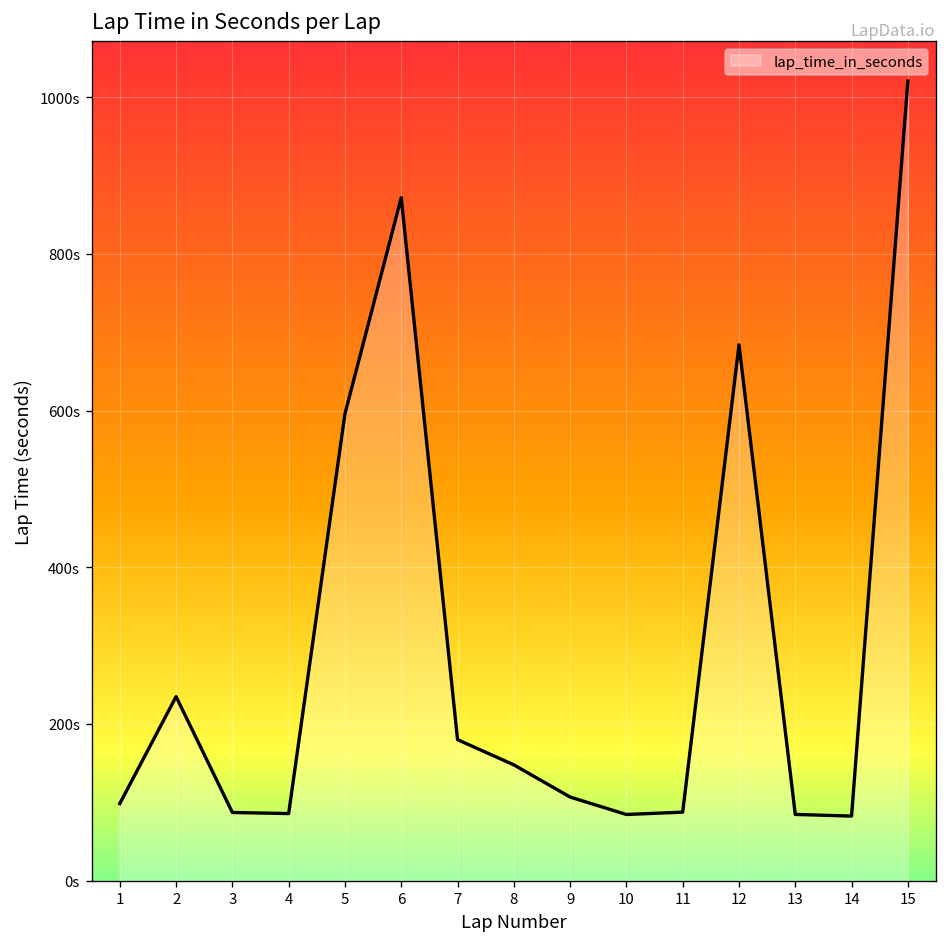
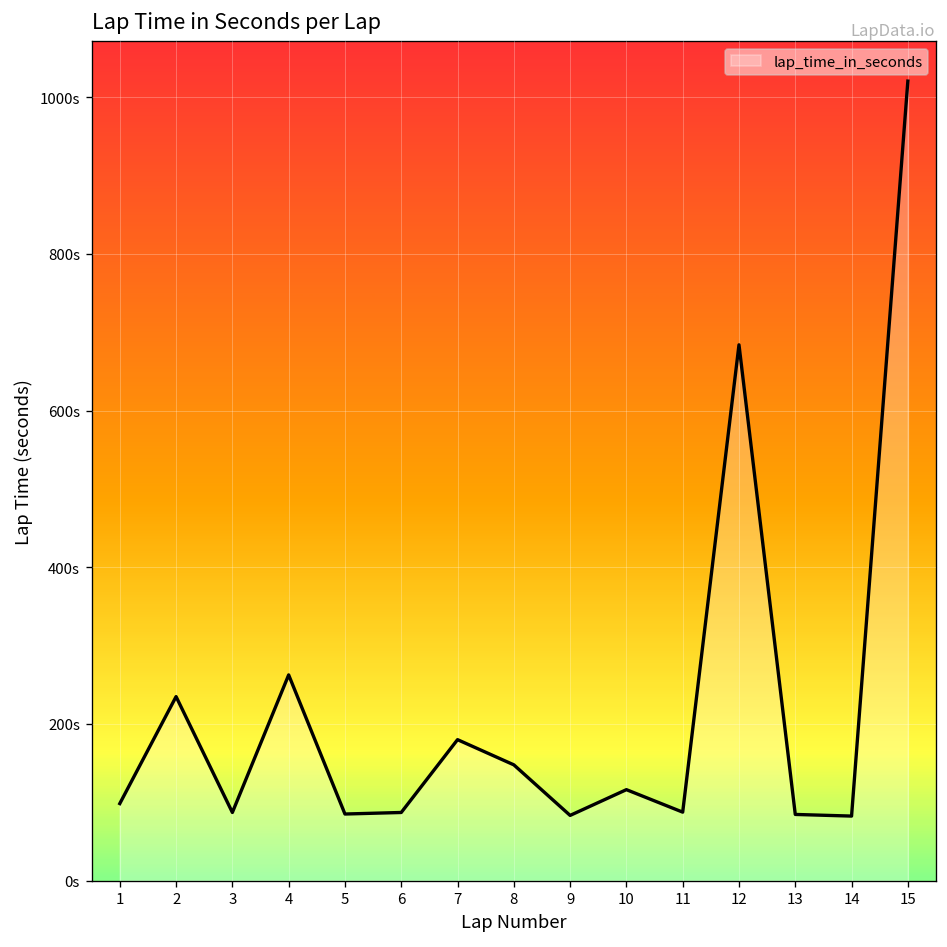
4: 90s -> 260s
5: 600s -> 90s
6: 870s -> 90s
9: 110s -> 80s
10: 80s -> 120s
